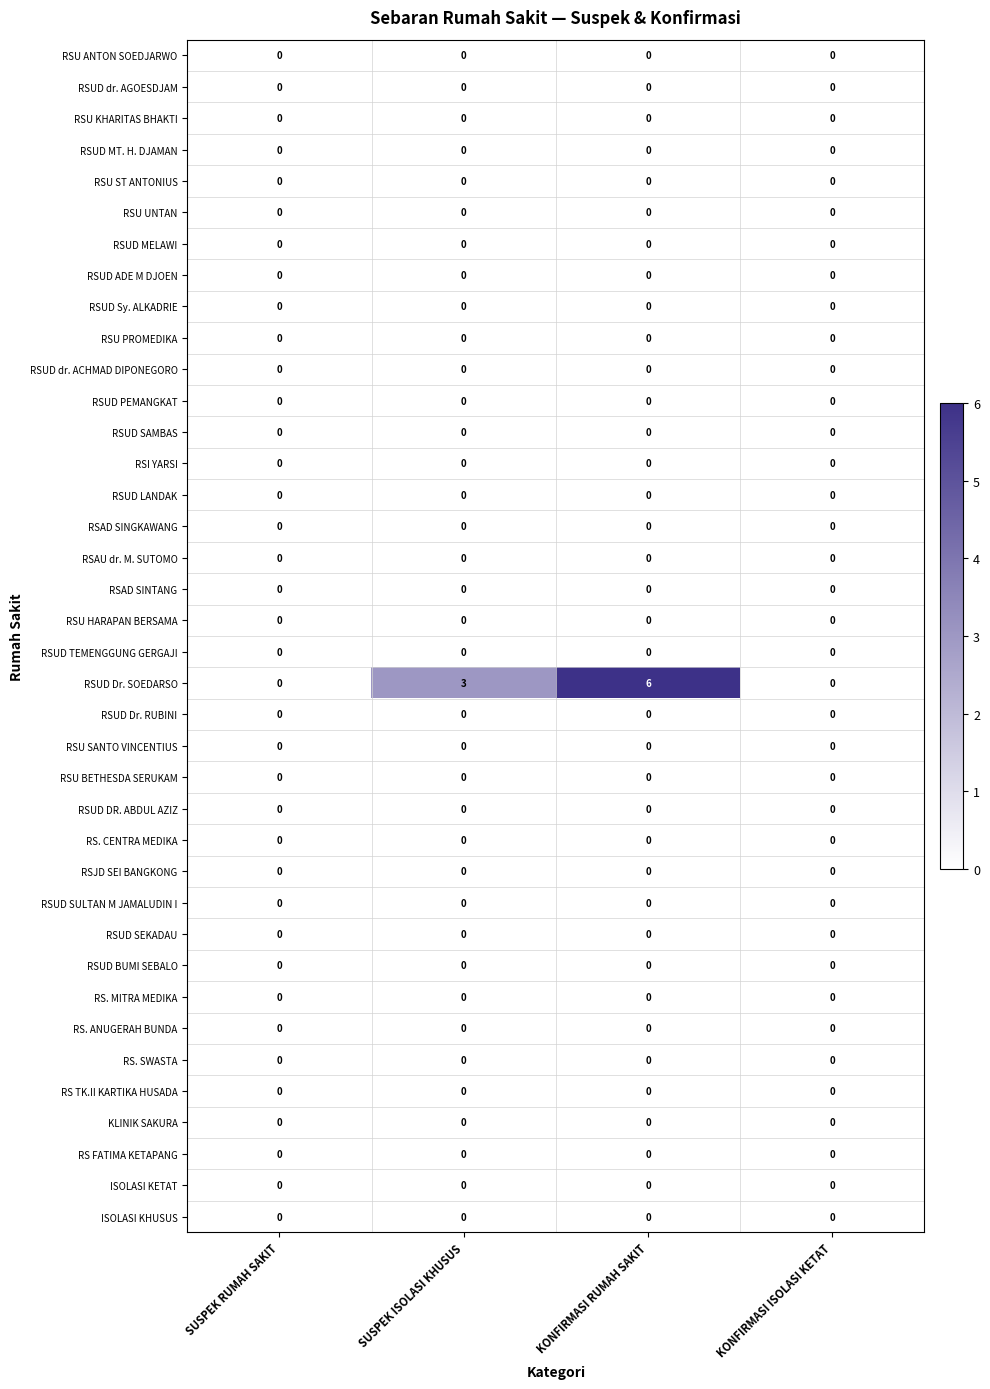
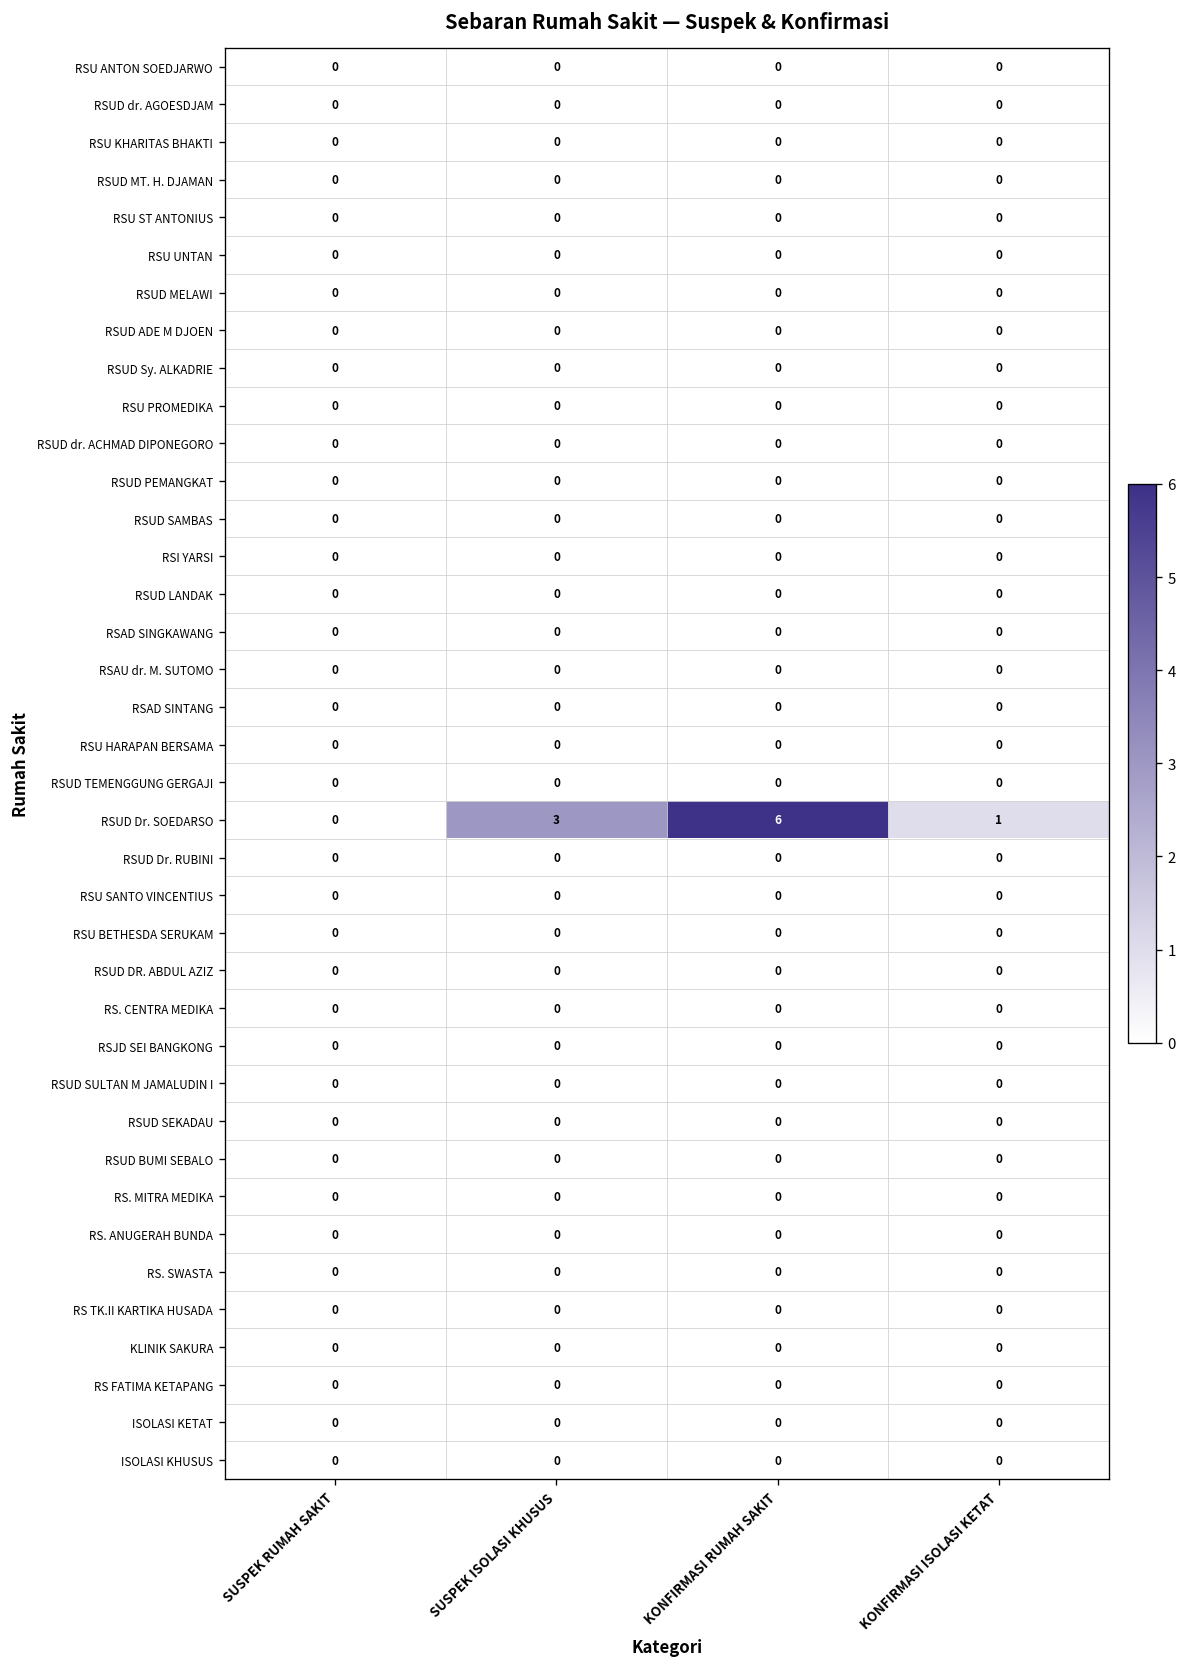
RSUD Dr. SOEDARSO, KONFIRMASI ISOLASI KETAT: 0 -> 1
